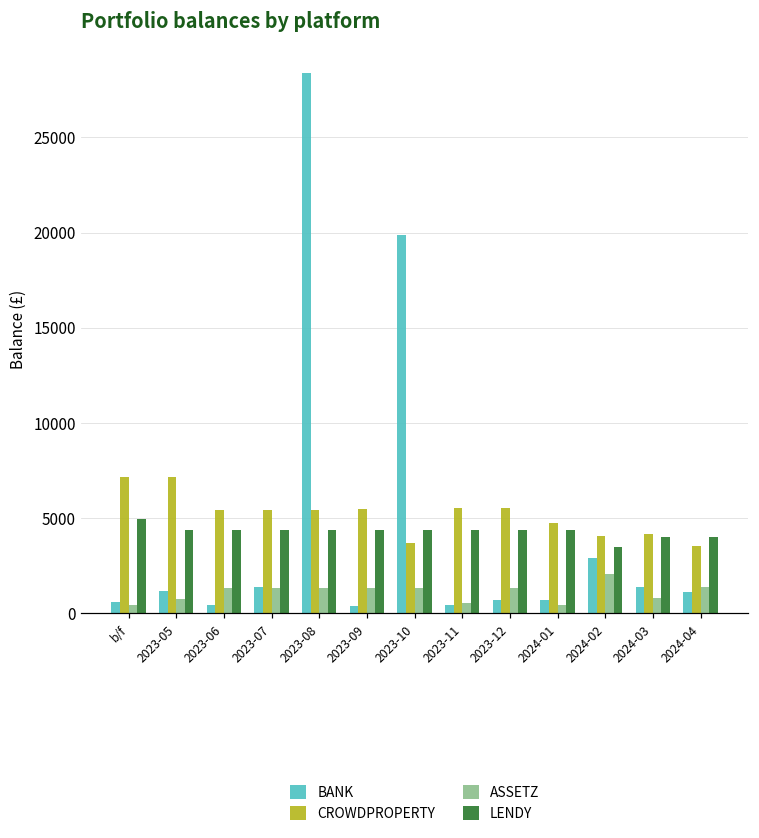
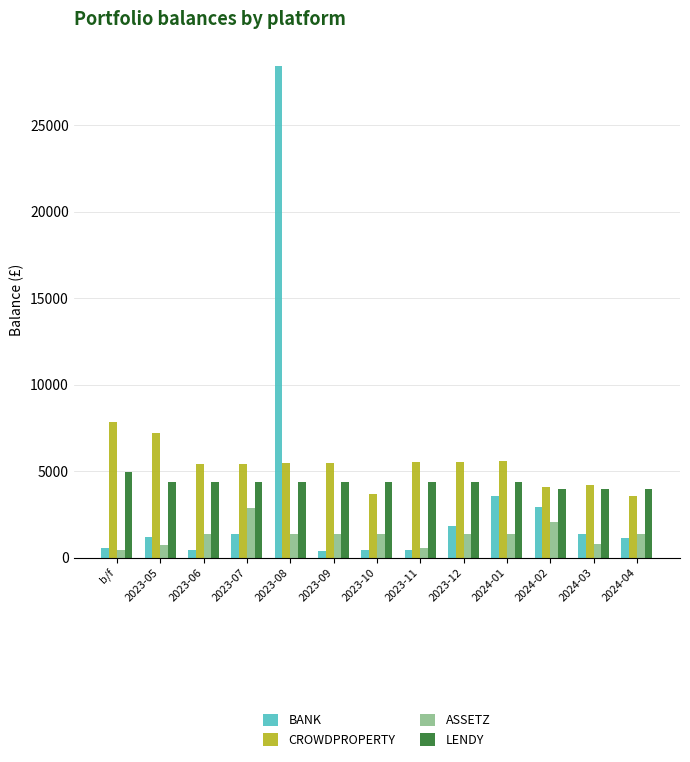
CROWDPROPERTY, b/f: 7200 -> 7800
ASSETZ, 2023-07: 1300 -> 2900
BANK, 2023-10: 19900 -> 400
BANK, 2023-12: 700 -> 1800
BANK, 2024-01: 700 -> 3600
CROWDPROPERTY, 2024-01: 4700 -> 5600
ASSETZ, 2024-01: 400 -> 1400
LENDY, 2024-02: 3500 -> 4000
